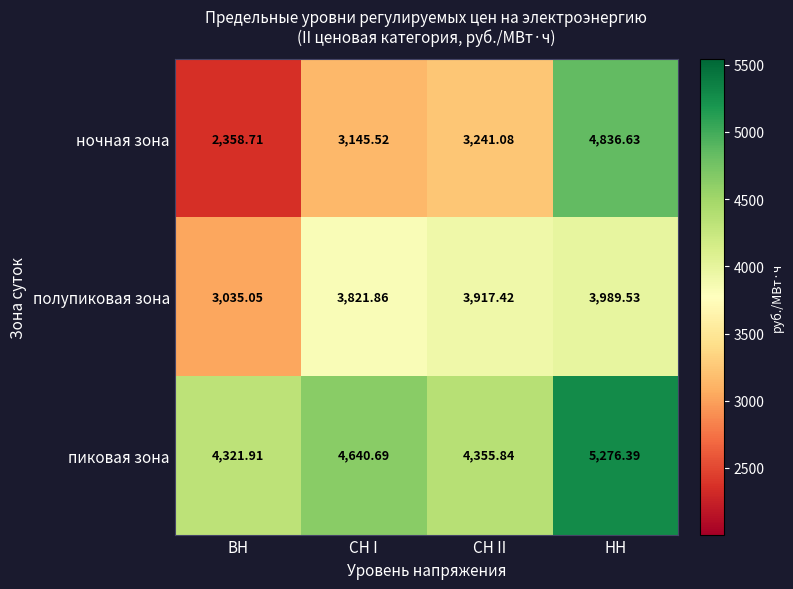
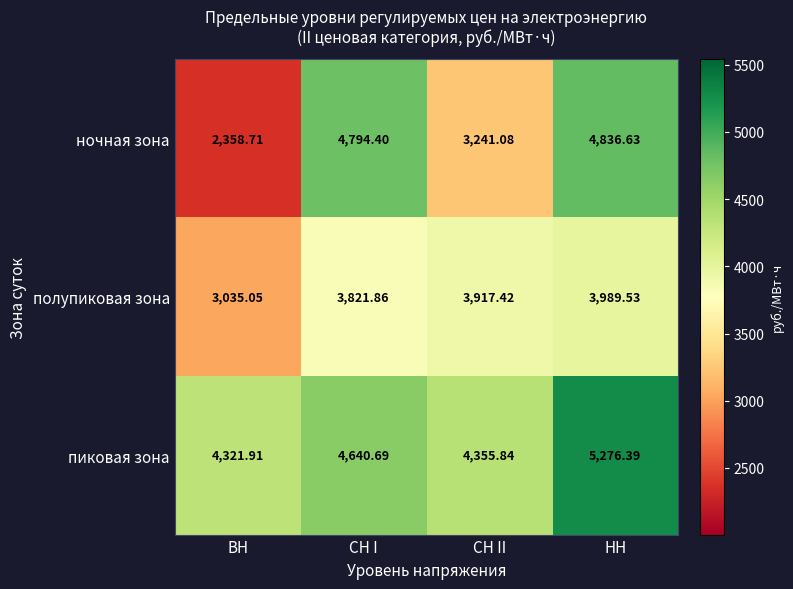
ночная зона, СН I: 3,145.52 -> 4,794.40
